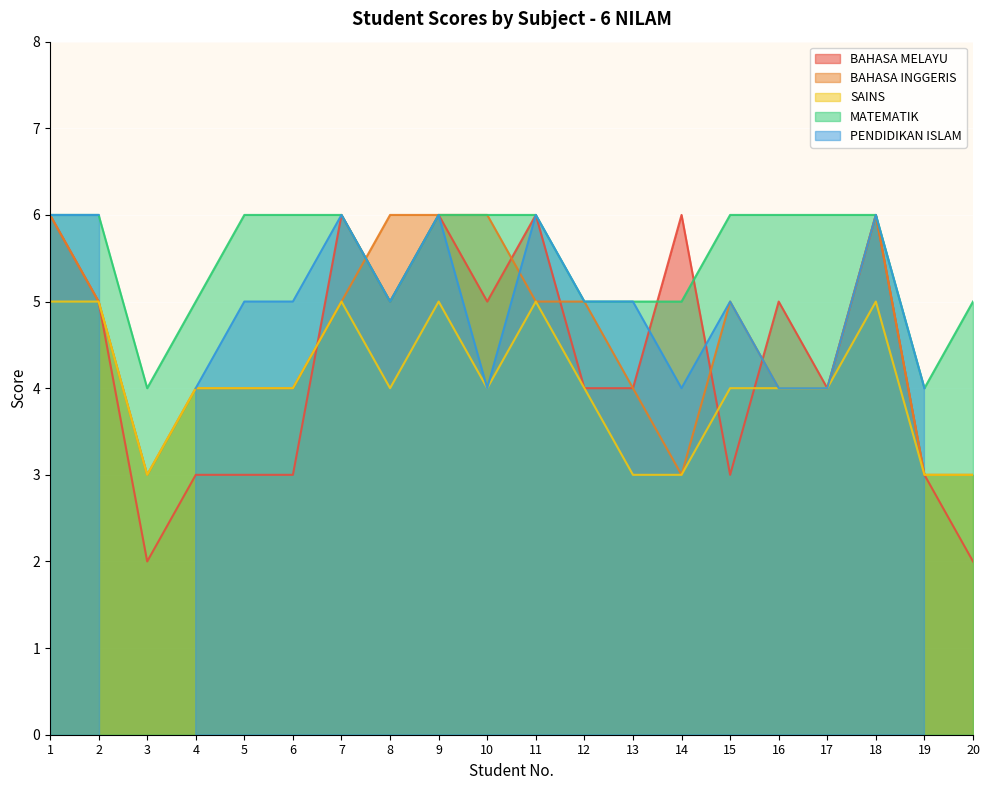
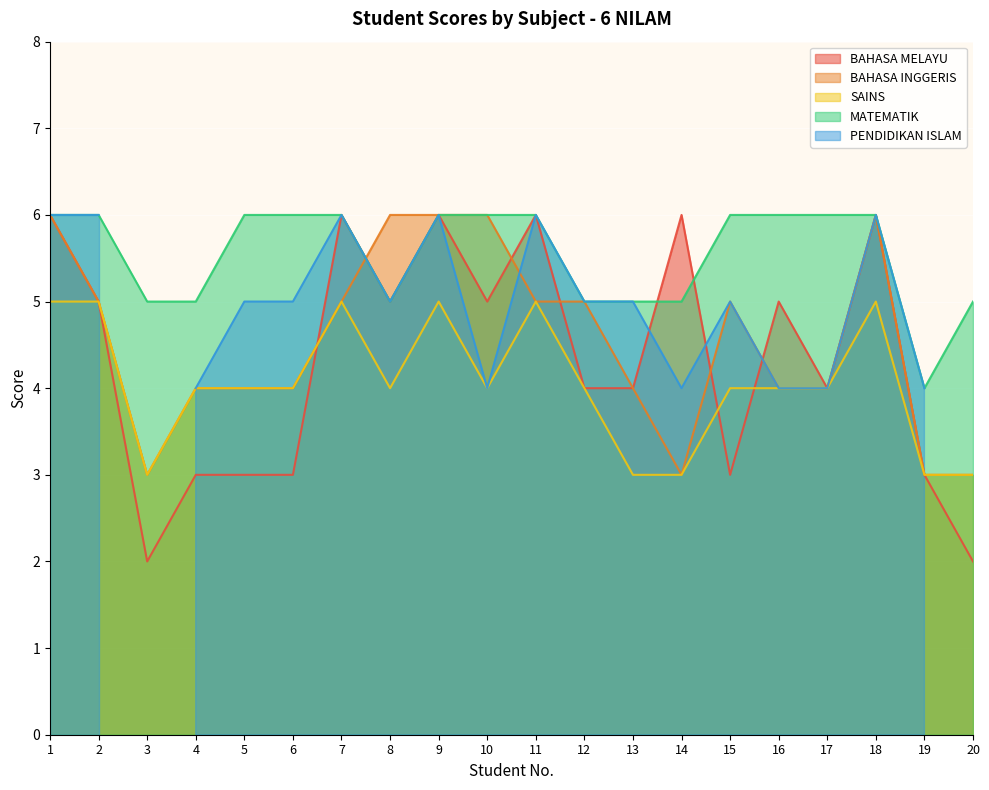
MATEMATIK, 3: 4 -> 5
